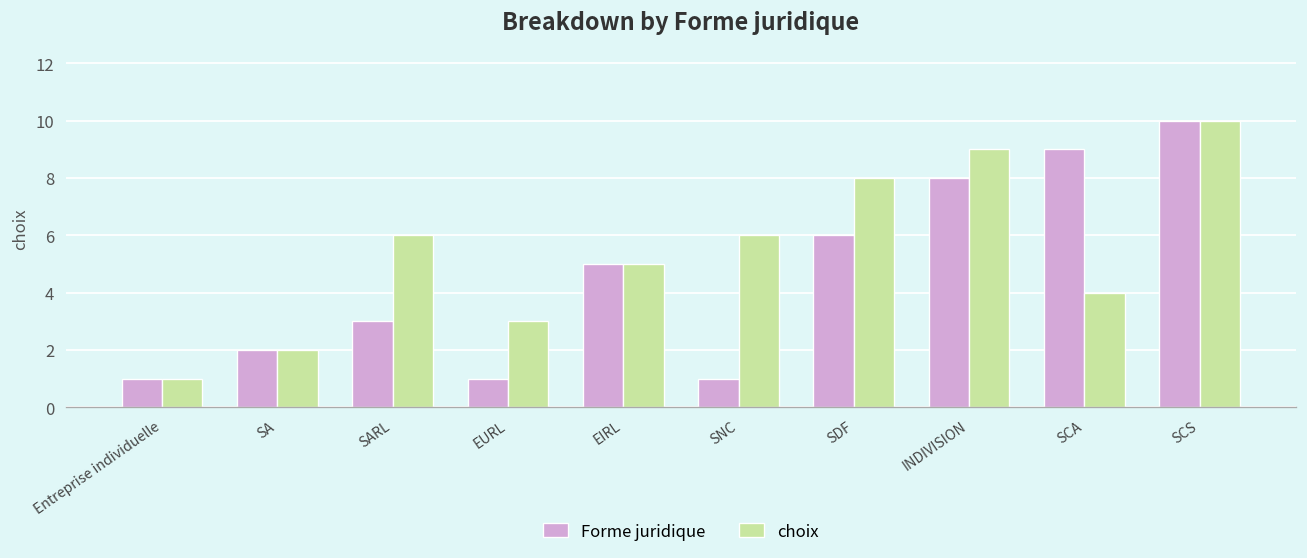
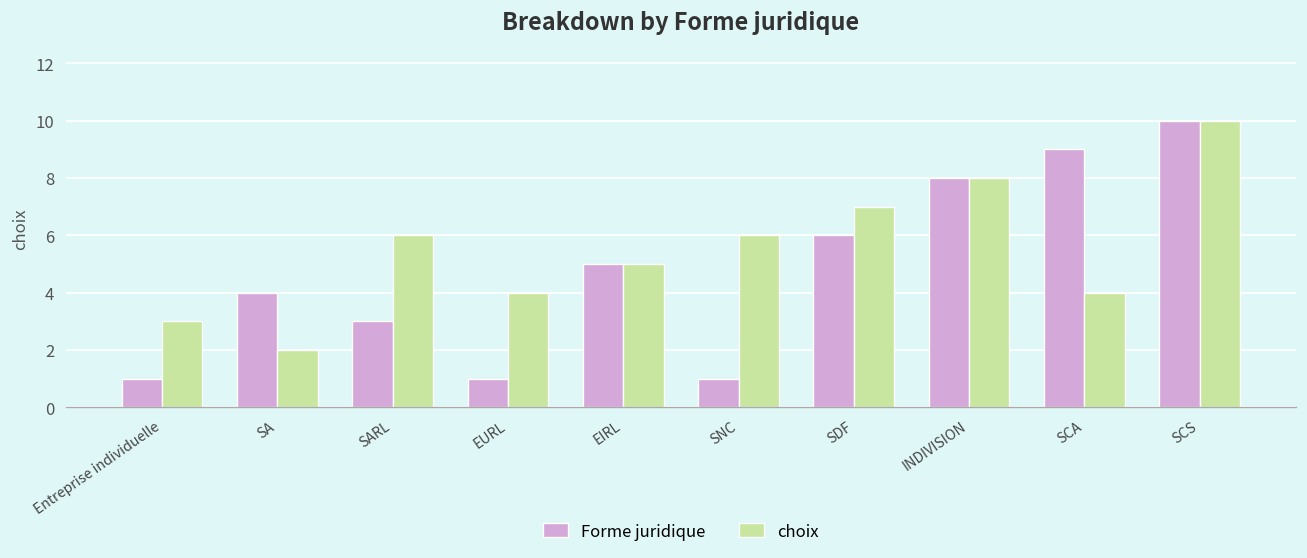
choix, Entreprise individuelle: 1 -> 3
Forme juridique, SA: 2 -> 4
choix, EURL: 3 -> 4
choix, SDF: 8 -> 7
choix, INDIVISION: 9 -> 8
